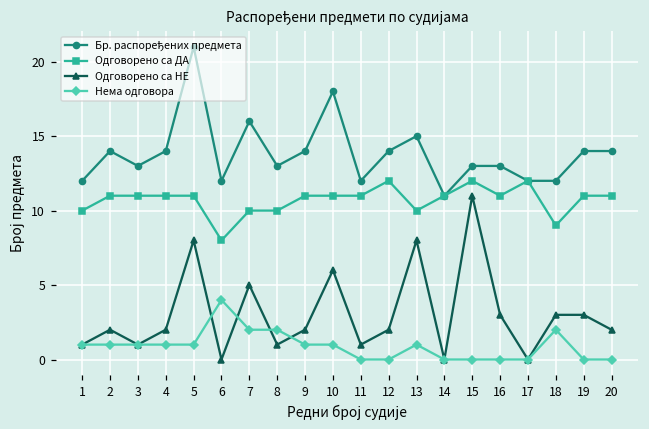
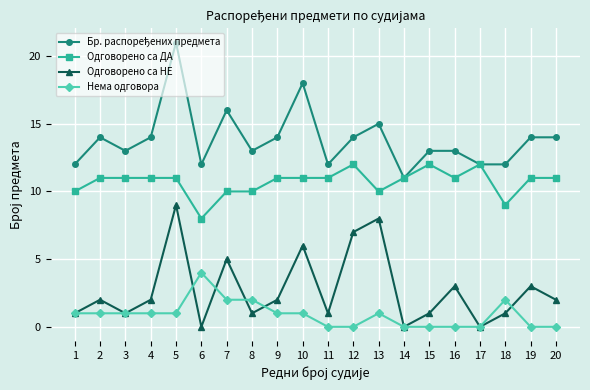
Одговорено са НЕ, 5: 8 -> 9
Одговорено са НЕ, 12: 2 -> 7
Одговорено са НЕ, 15: 11 -> 1
Одговорено са НЕ, 18: 3 -> 1
